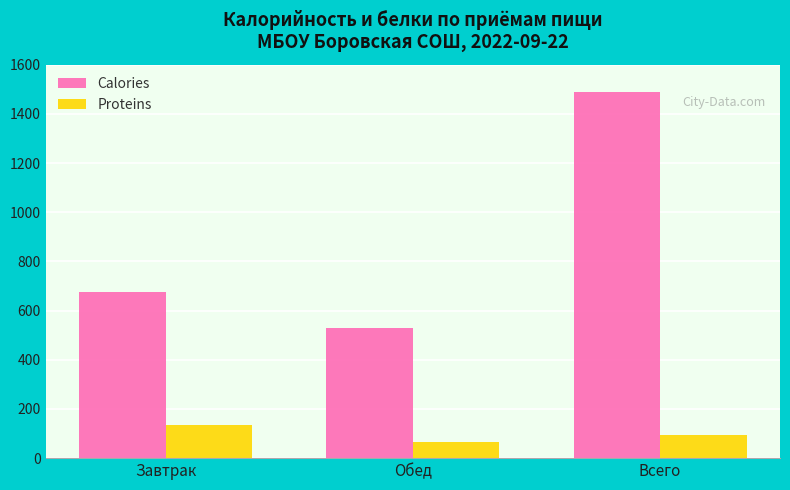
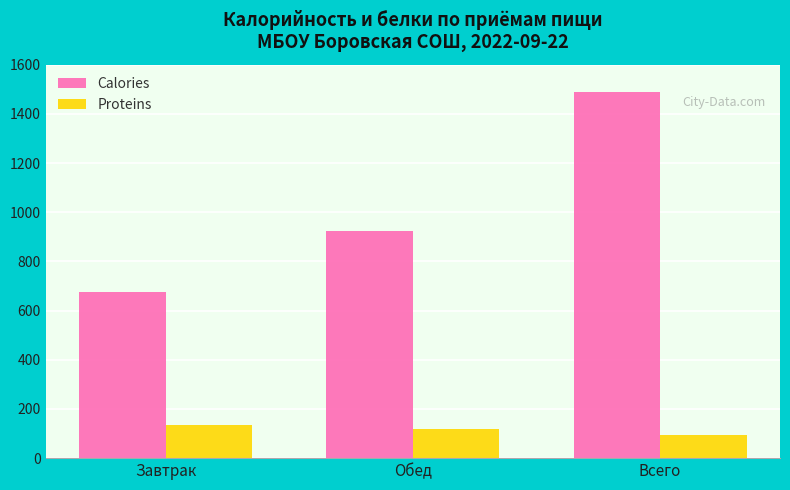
Calories, Обед: 530 -> 920
Proteins, Обед: 70 -> 120
